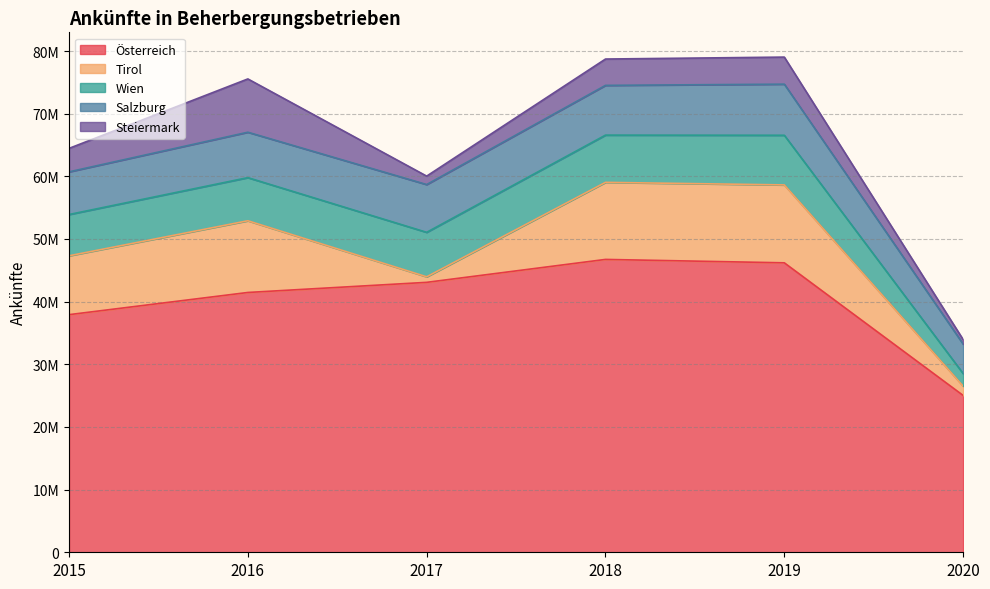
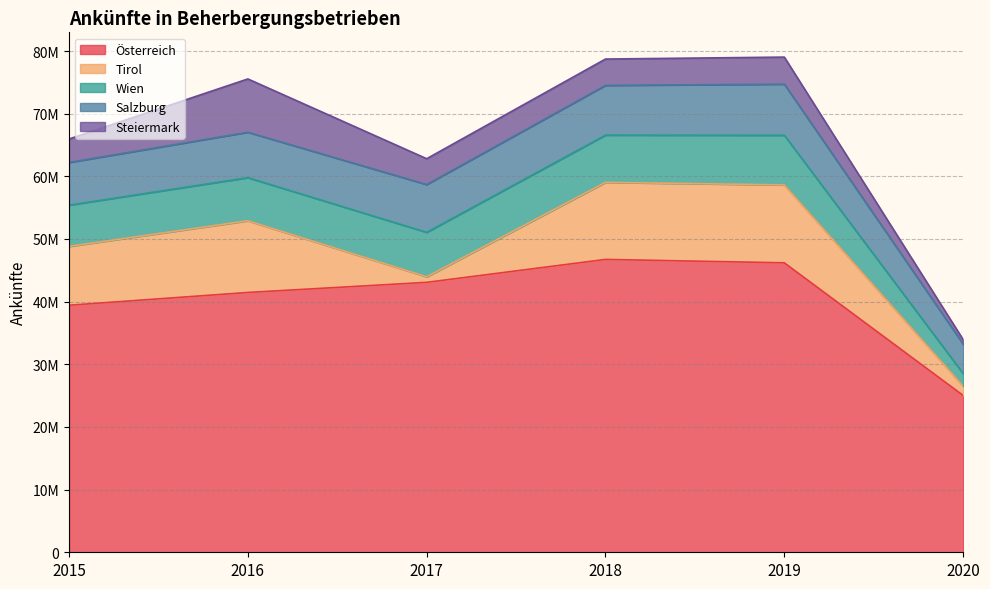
Österreich, 2015: 38000000 -> 39000000
Steiermark, 2017: 1000000 -> 4000000
